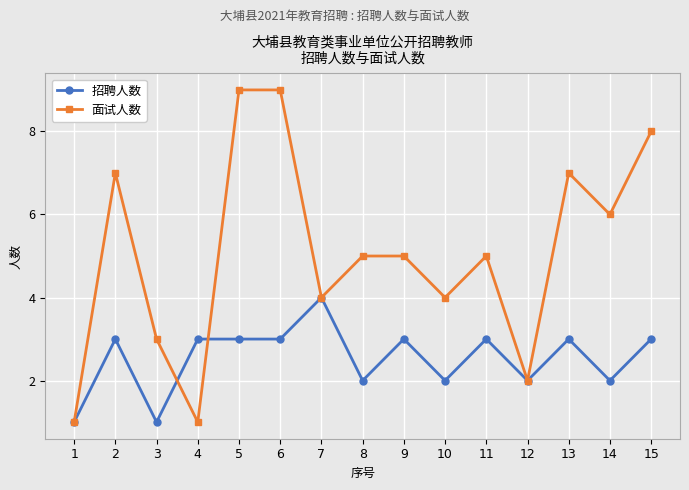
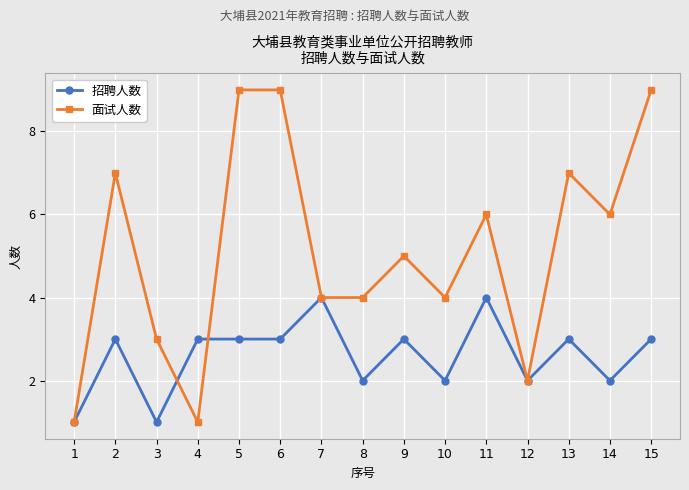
面试人数, 8: 5 -> 4
招聘人数, 11: 3 -> 4
面试人数, 11: 5 -> 6
面试人数, 15: 8 -> 9
